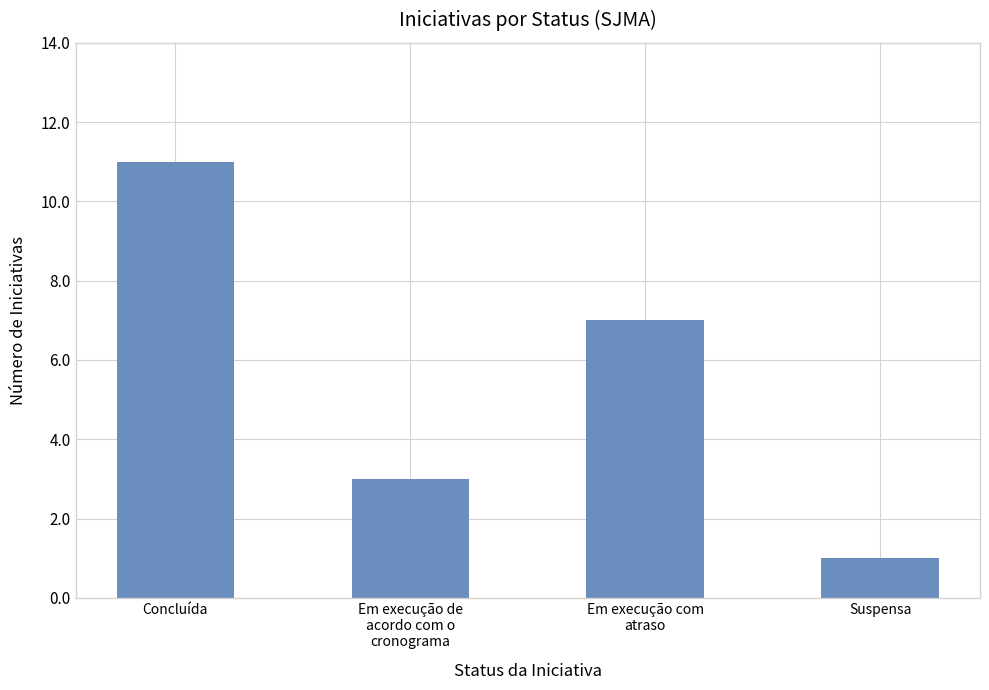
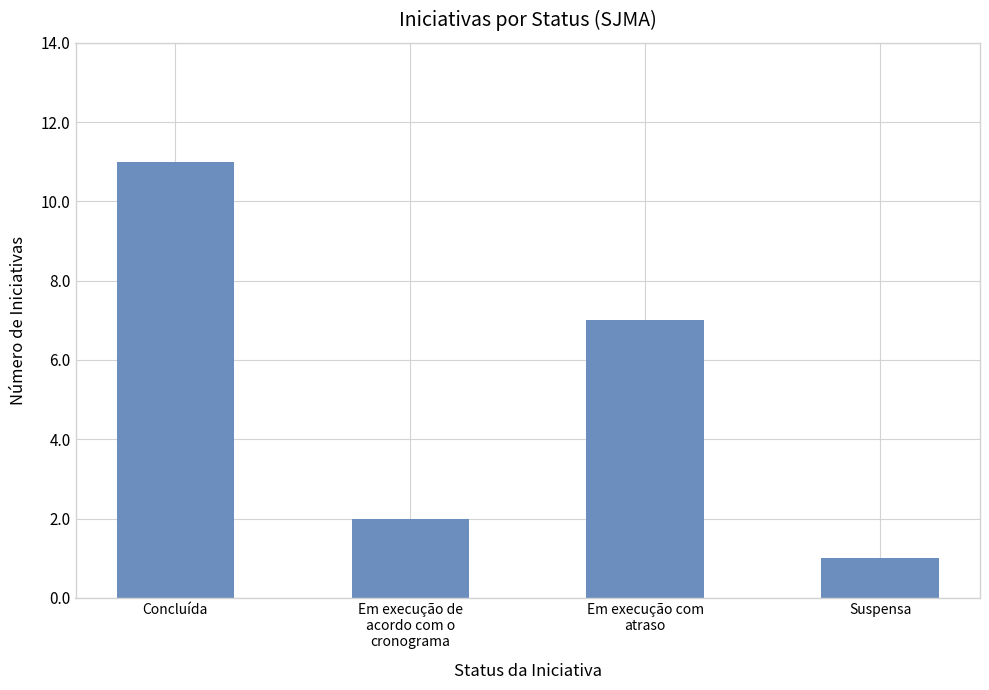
Em execução de acordo com o cronograma: 3 -> 2
